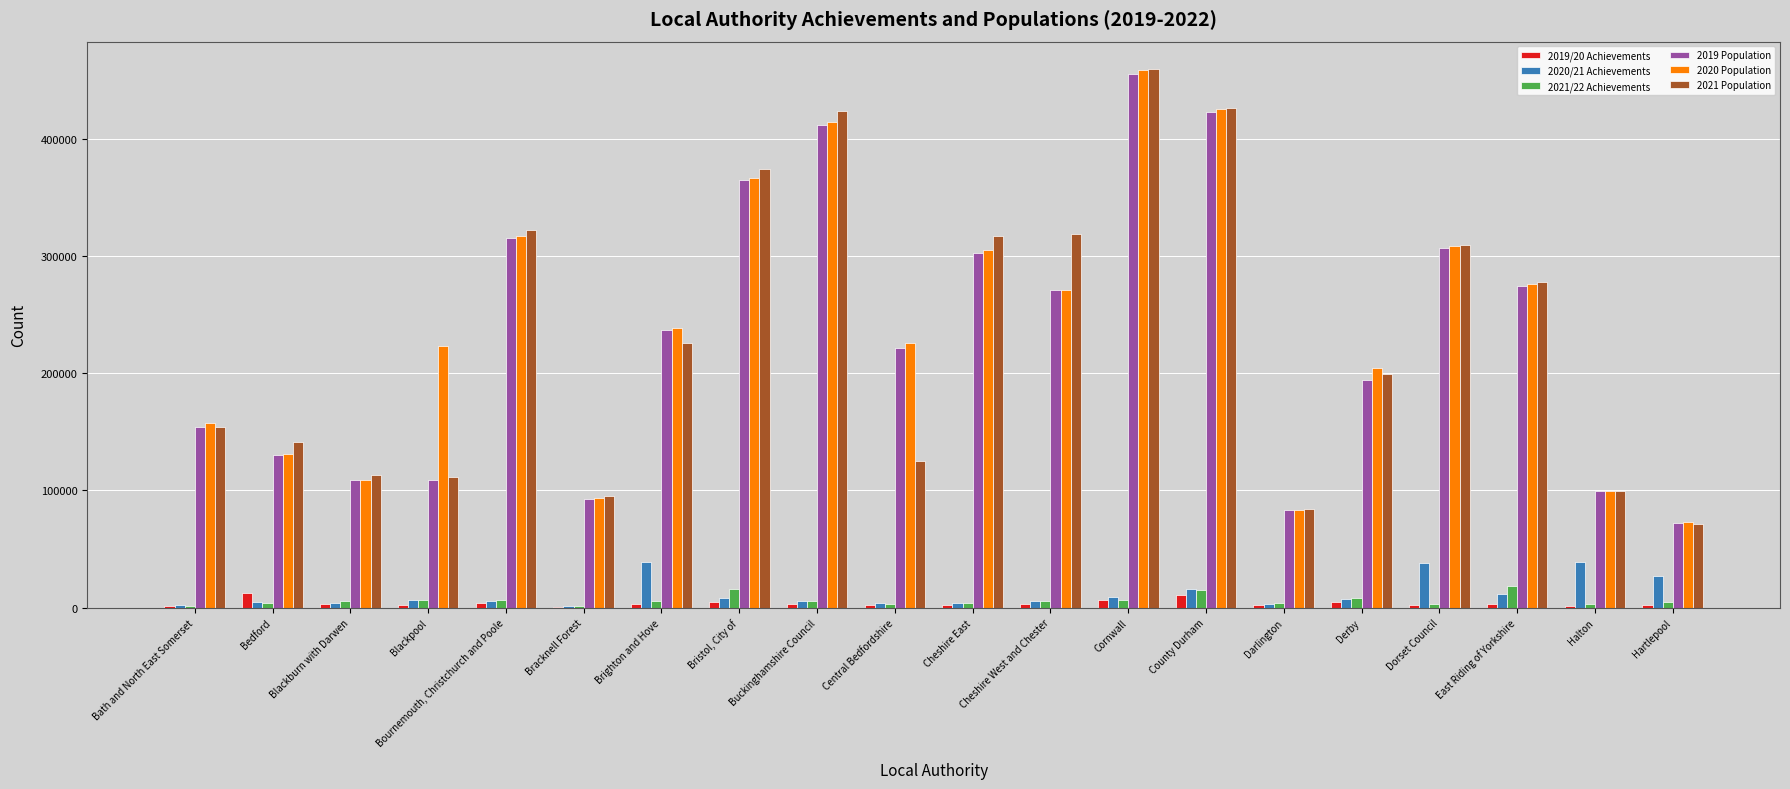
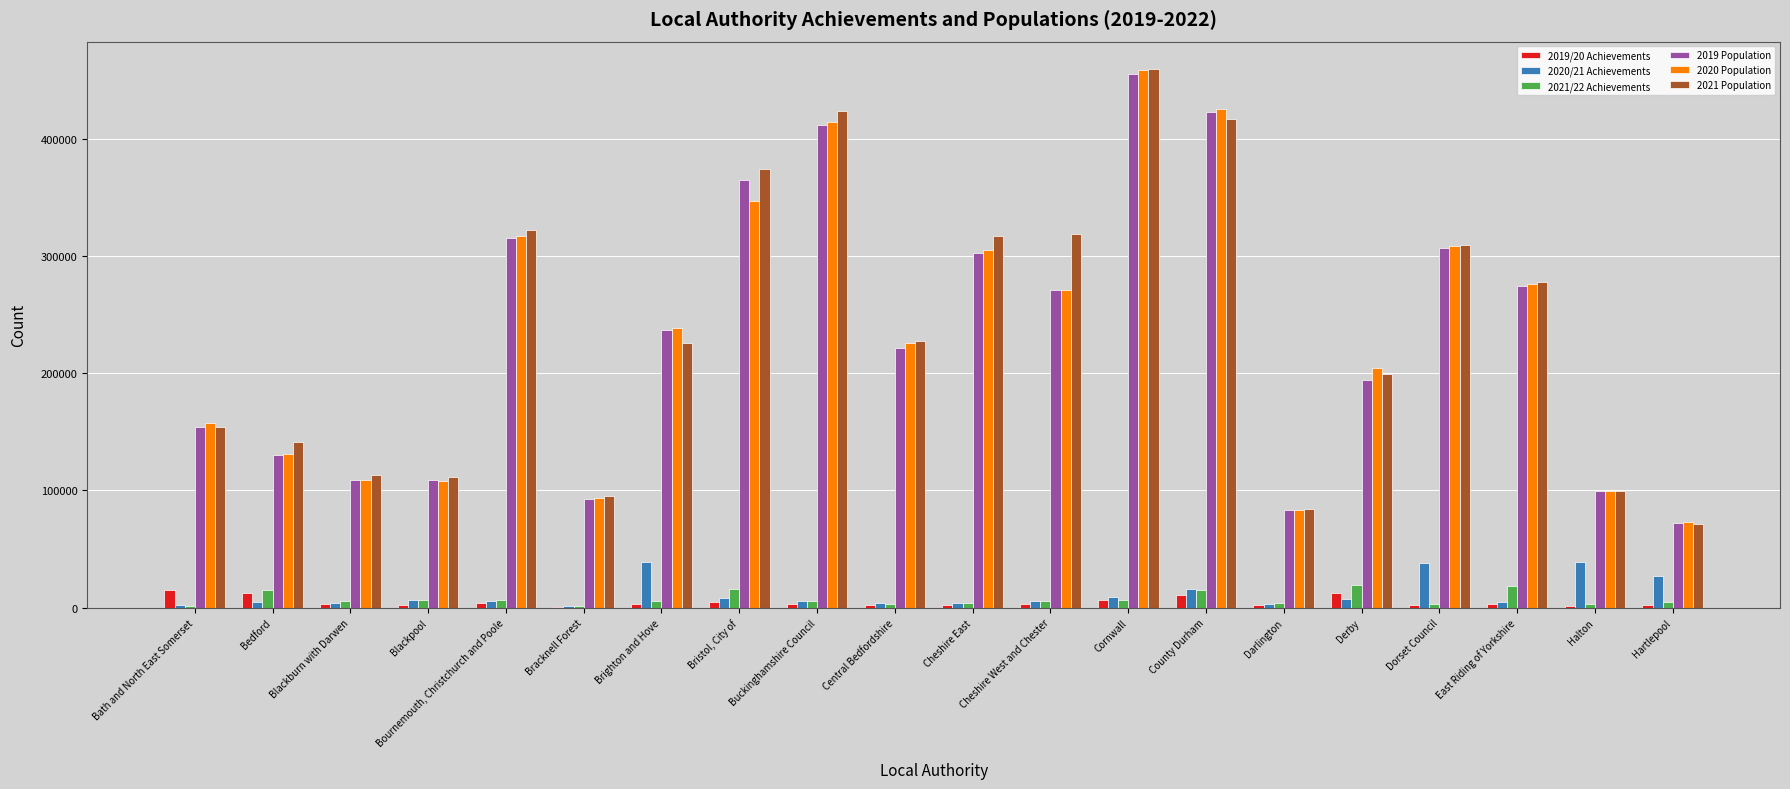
2019/20 Achievements, Bath and North East Somerset: 1000 -> 15000
2021/22 Achievements, Bedford: 4000 -> 15000
2020 Population, Blackpool: 223000 -> 108000
2020 Population, Bristol, City of: 367000 -> 347000
2021 Population, Central Bedfordshire: 125000 -> 228000
2021 Population, County Durham: 426000 -> 416000
2019/20 Achievements, Derby: 5000 -> 12000
2021/22 Achievements, Derby: 9000 -> 20000
2020/21 Achievements, East Riding of Yorkshire: 12000 -> 5000
